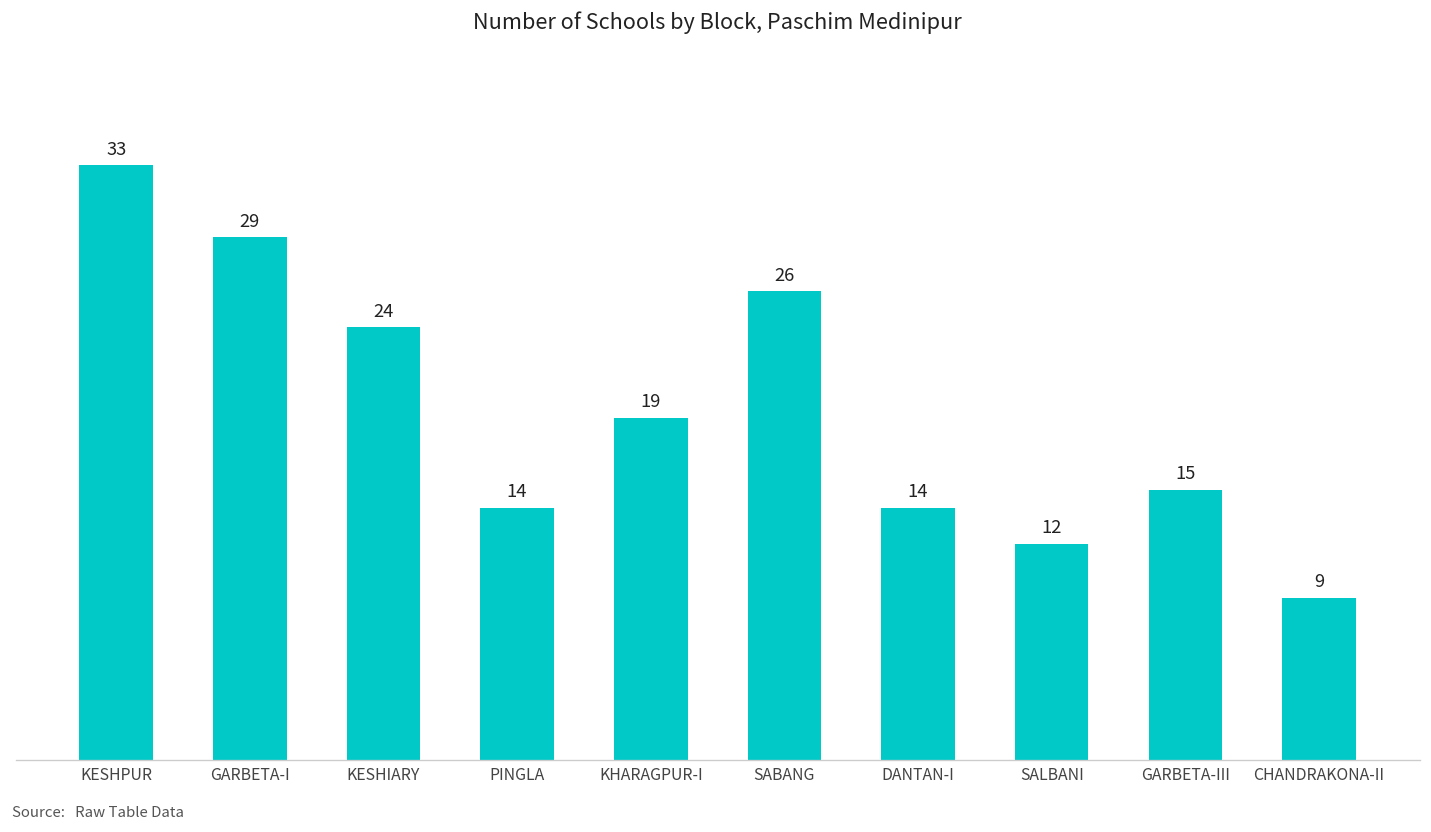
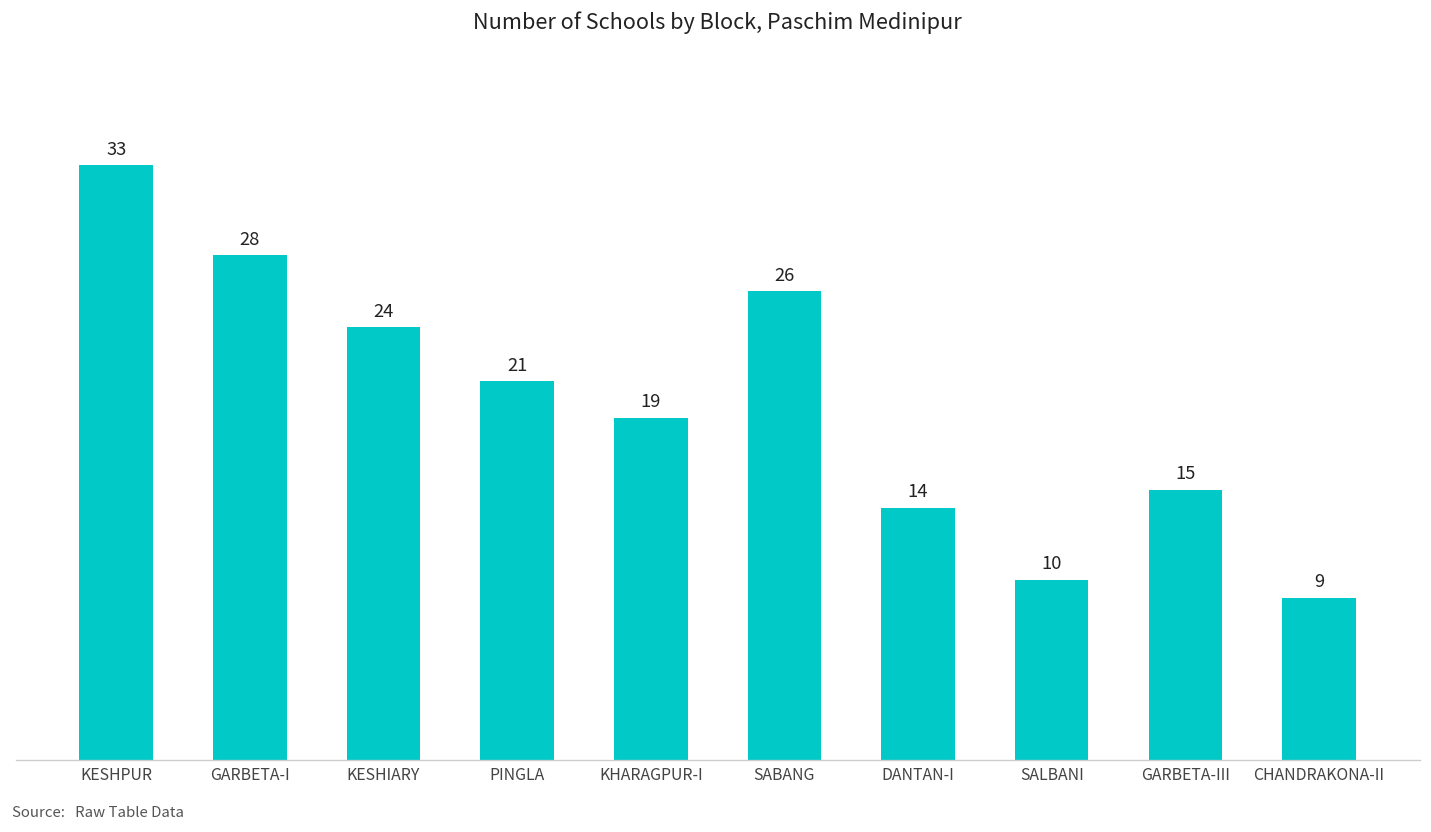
GARBETA-I: 29 -> 28
PINGLA: 14 -> 21
SALBANI: 12 -> 10
